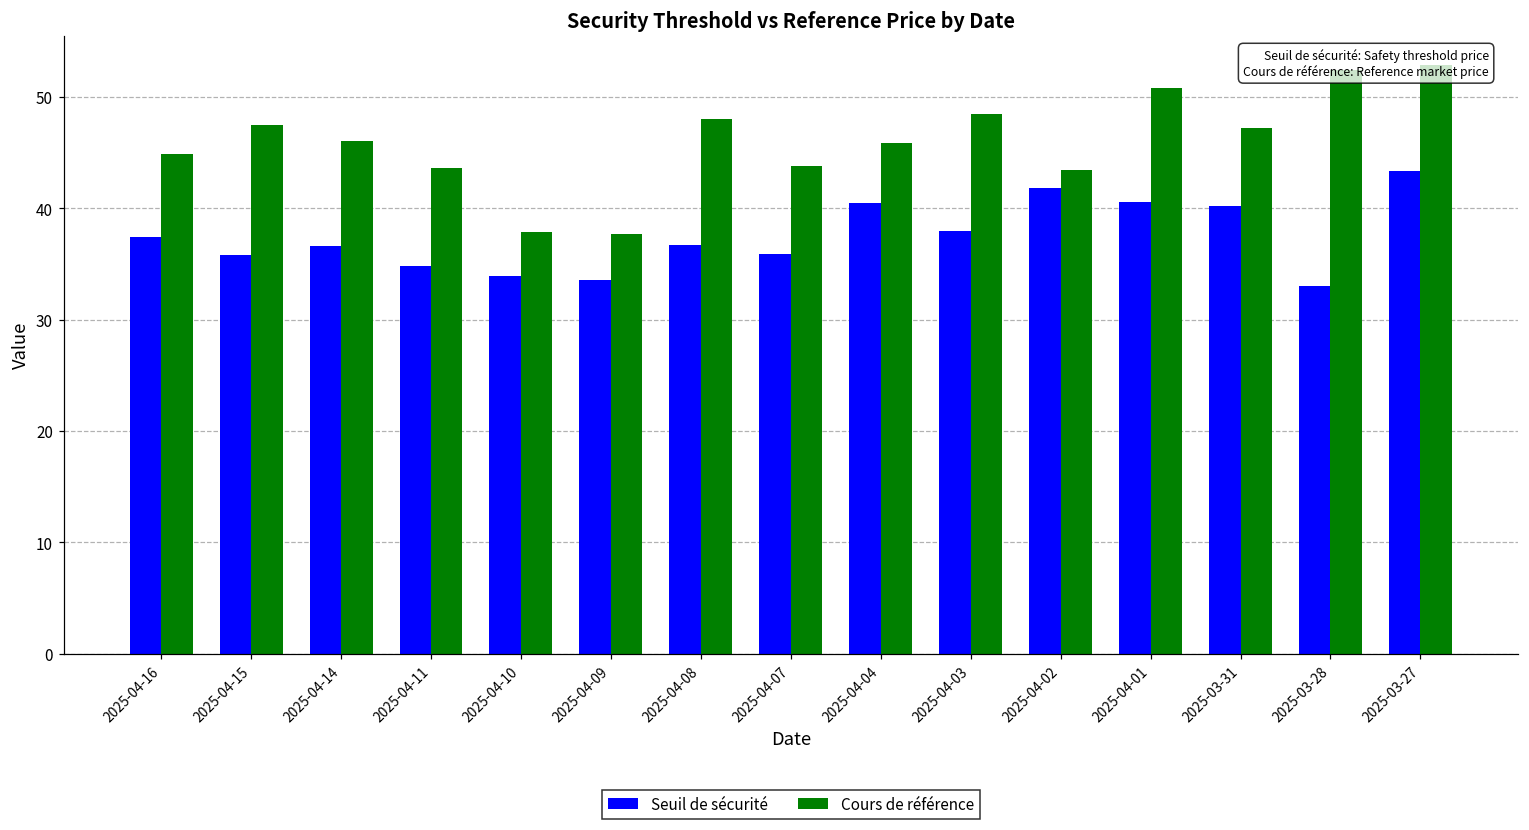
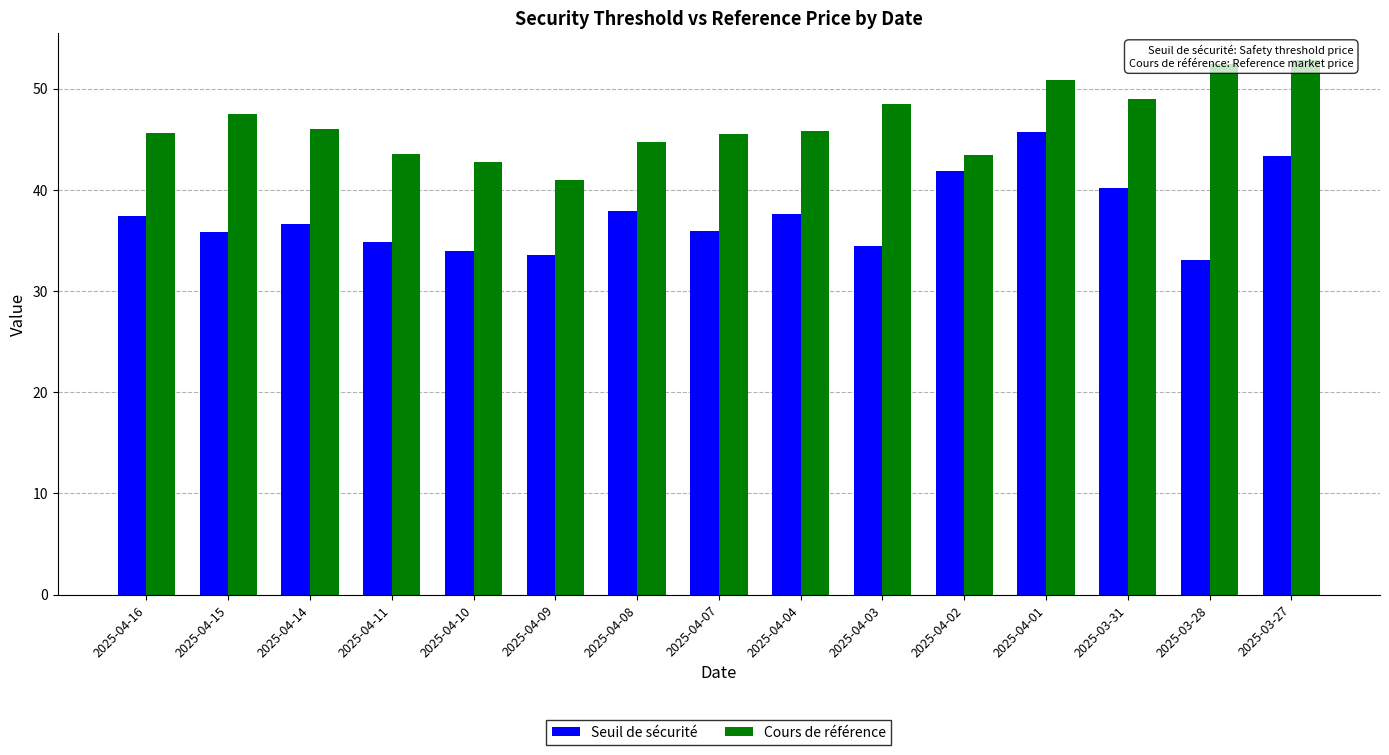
Cours de référence, 2025-04-16: 44.8 -> 45.6
Cours de référence, 2025-04-10: 37.9 -> 42.7
Cours de référence, 2025-04-09: 37.7 -> 40.9
Seuil de sécurité, 2025-04-08: 36.7 -> 37.9
Cours de référence, 2025-04-08: 48.0 -> 44.7
Cours de référence, 2025-04-07: 43.8 -> 45.5
Seuil de sécurité, 2025-04-04: 40.5 -> 37.6
Seuil de sécurité, 2025-04-03: 38.0 -> 34.4
Seuil de sécurité, 2025-04-01: 40.5 -> 45.7
Cours de référence, 2025-03-31: 47.2 -> 49.0
